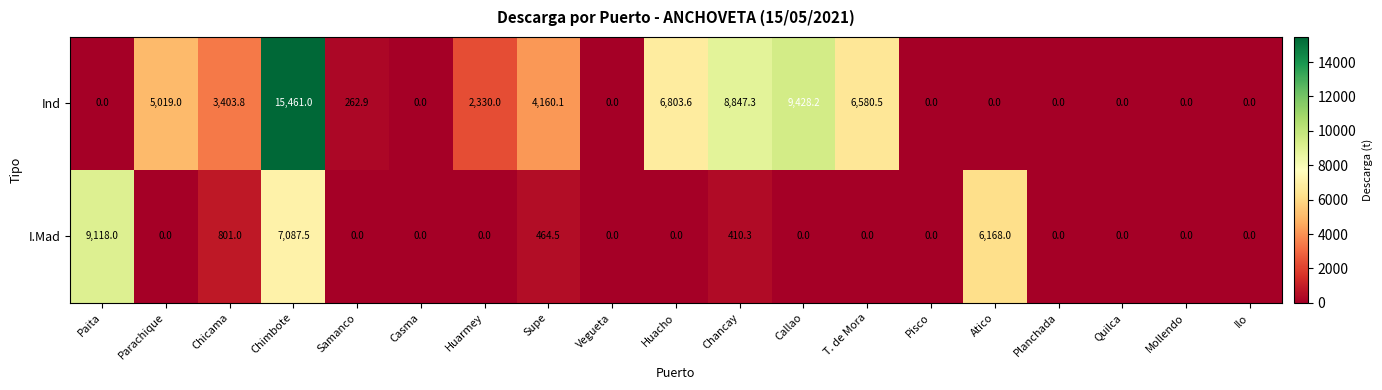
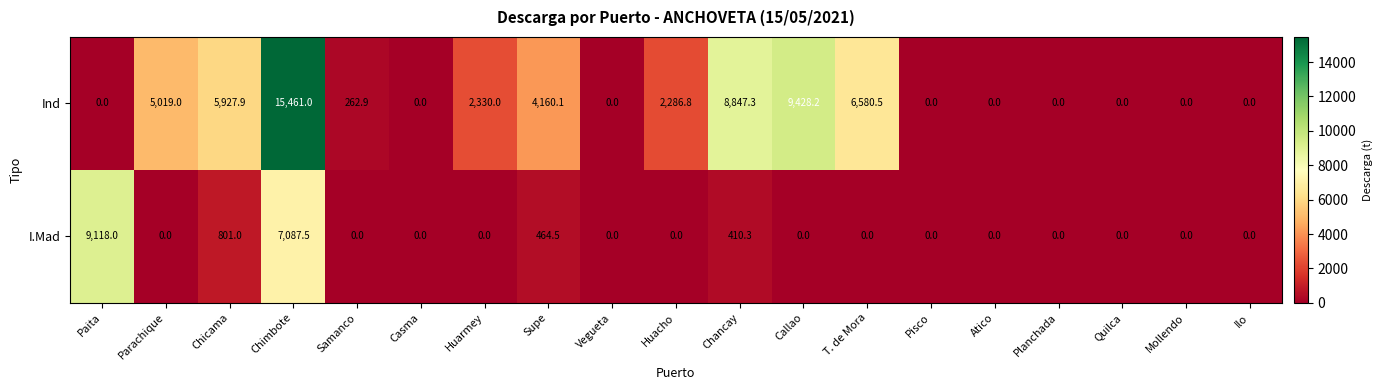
Ind, Chicama: 3,403.8 -> 5,927.9
Ind, Huacho: 6,803.6 -> 2,286.8
I.Mad, Atico: 6,168.0 -> 0.0
